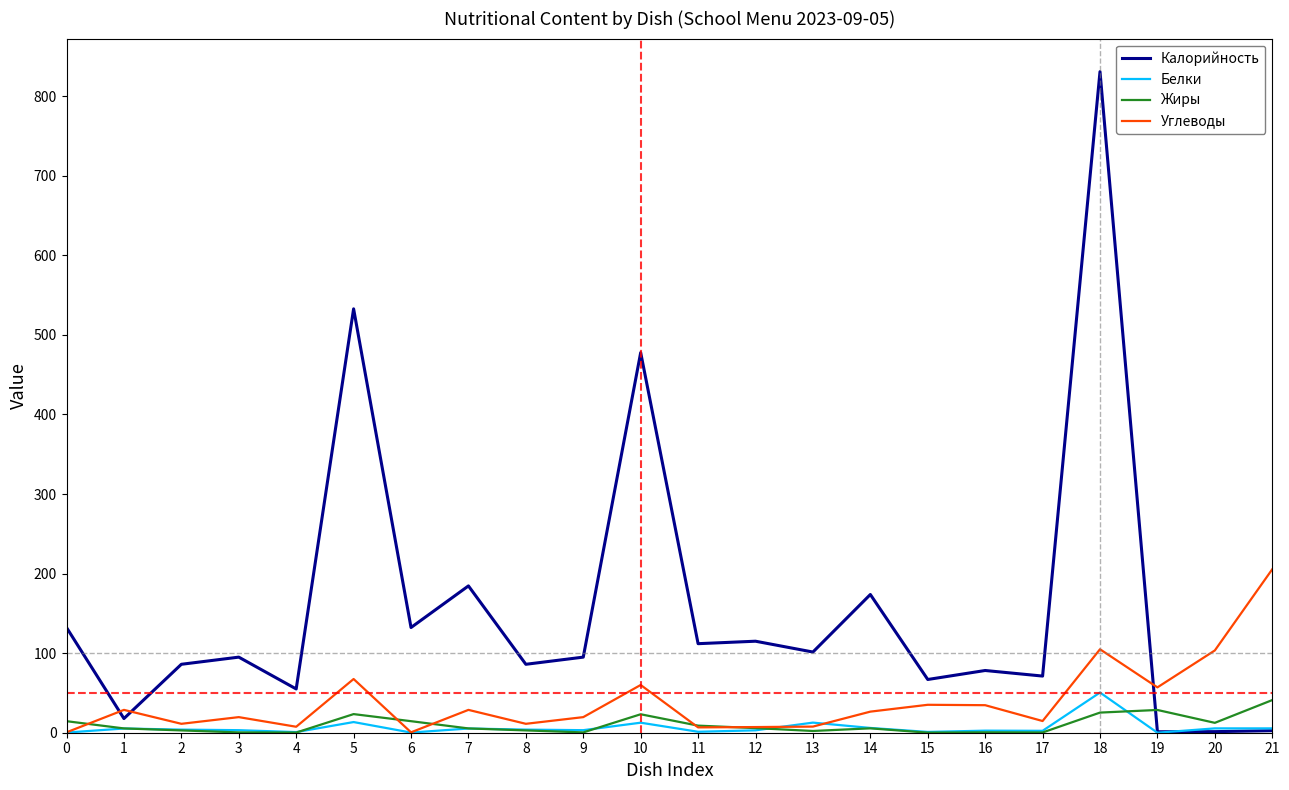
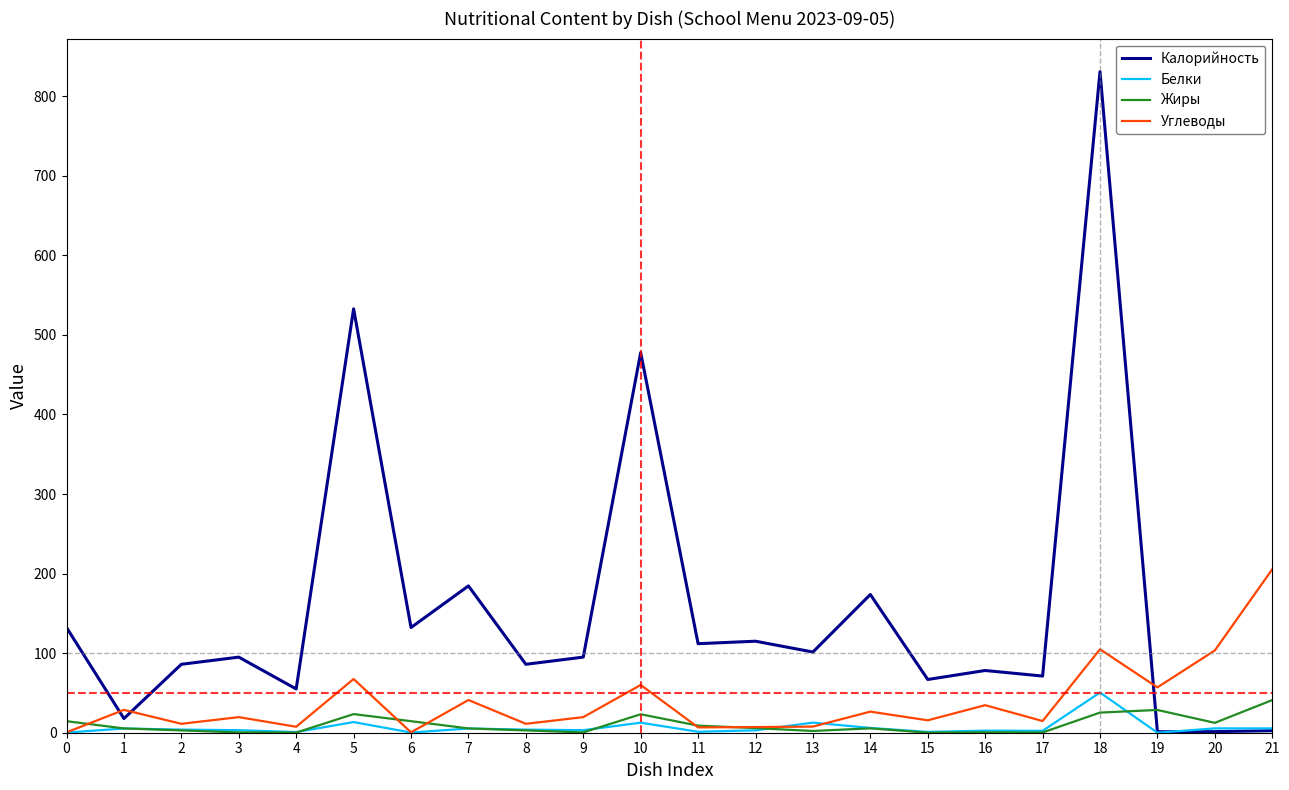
Углеводы, 7: 30 -> 40
Углеводы, 15: 40 -> 20
